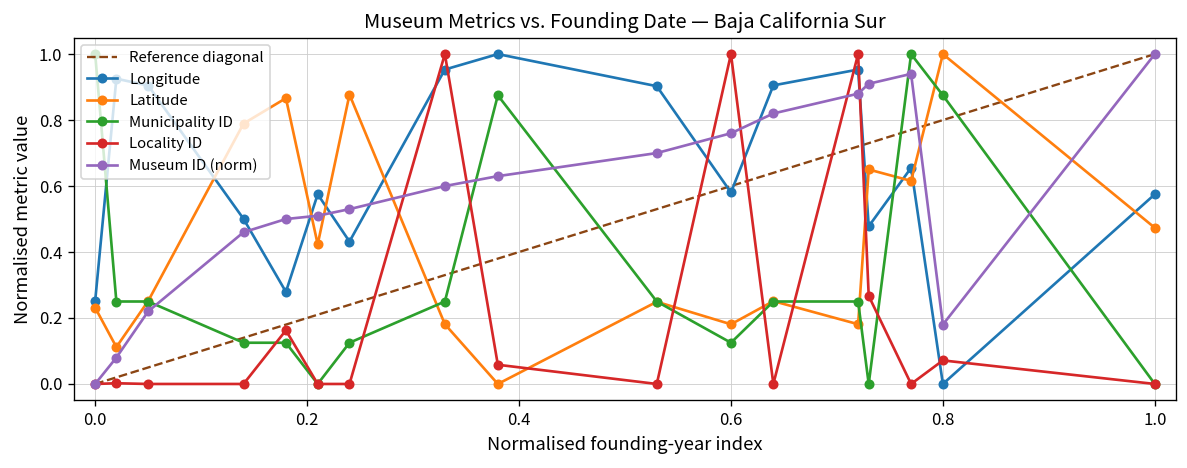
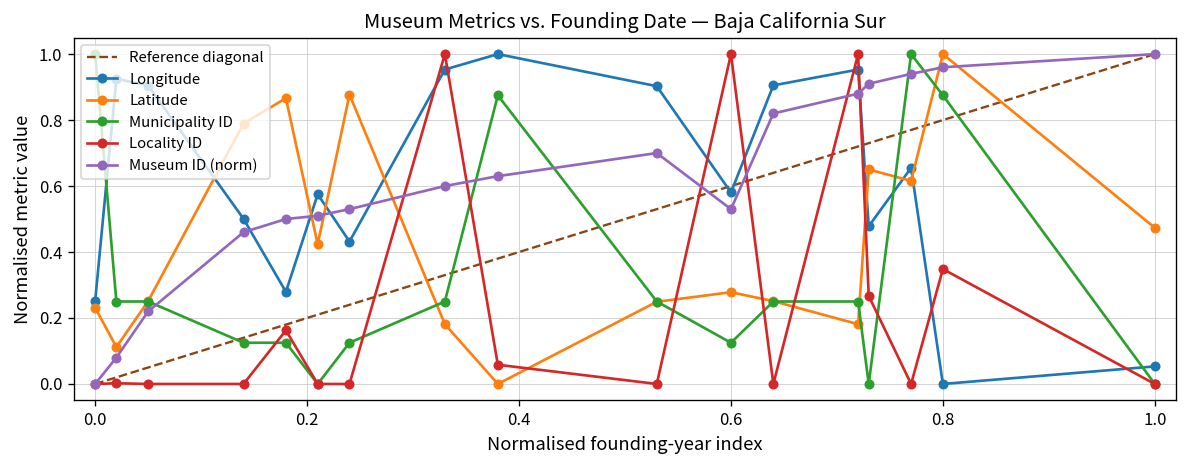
Latitude, 0.6: 0.18 -> 0.28
Museum ID (norm), 0.6: 0.76 -> 0.53
Locality ID, 0.8: 0.07 -> 0.35
Museum ID (norm), 0.8: 0.18 -> 0.96
Longitude, 1.0: 0.58 -> 0.05
